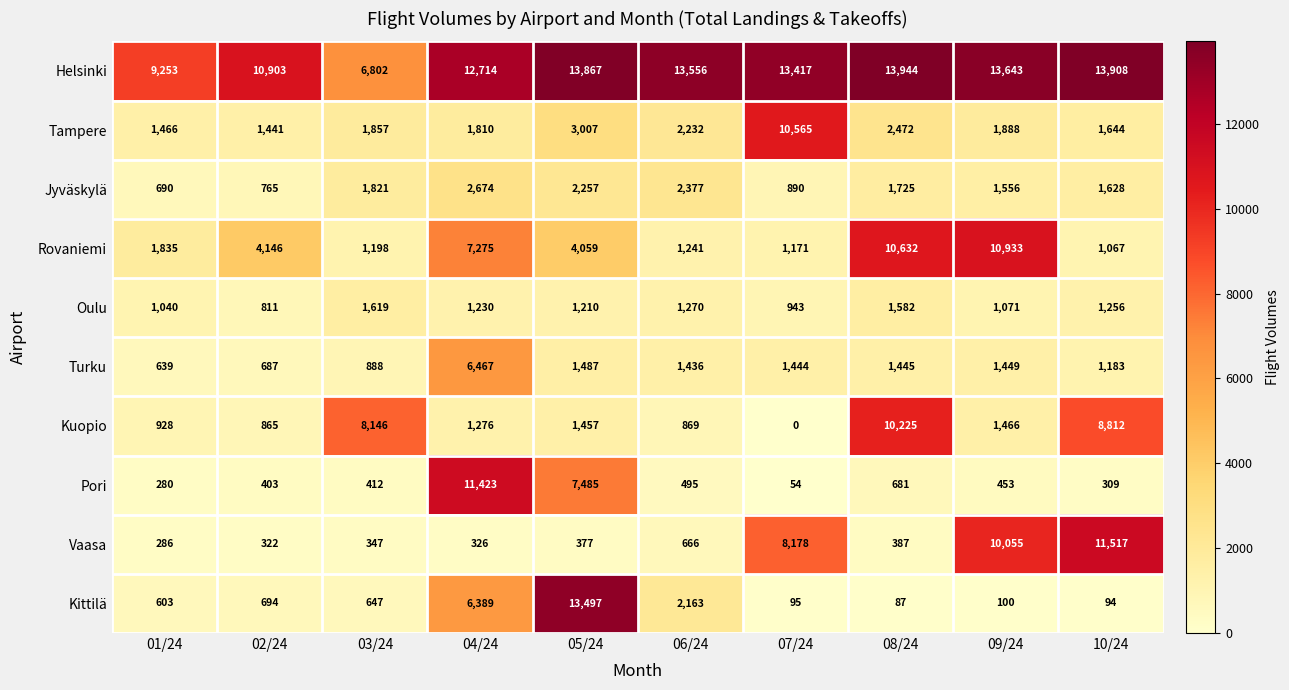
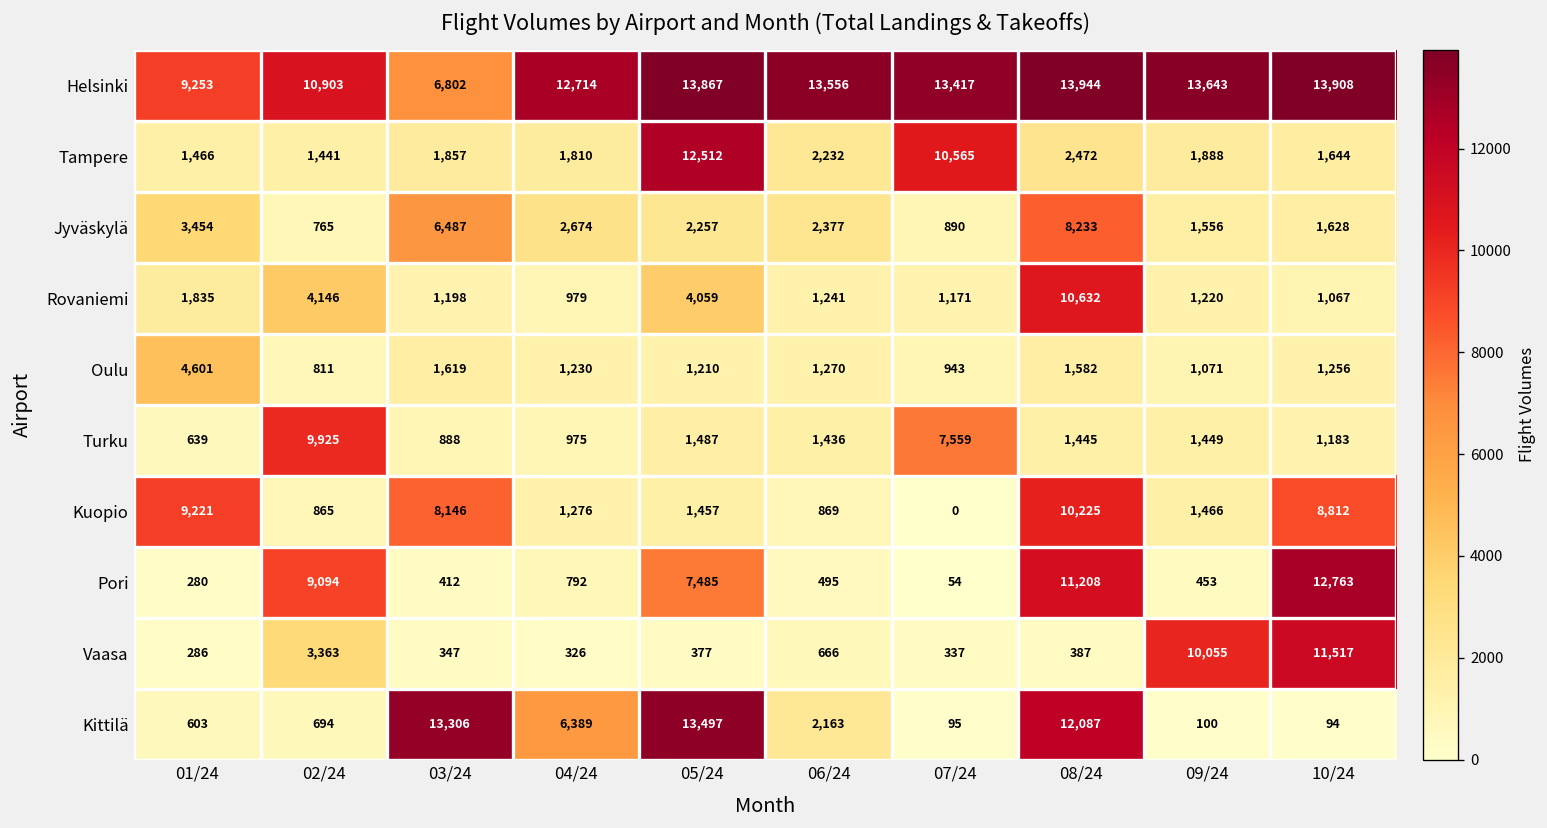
Tampere, 05/24: 3,007 -> 12,512
Jyväskylä, 01/24: 690 -> 3,454
Jyväskylä, 03/24: 1,821 -> 6,487
Jyväskylä, 08/24: 1,725 -> 8,233
Rovaniemi, 04/24: 7,275 -> 979
Rovaniemi, 09/24: 10,933 -> 1,220
Oulu, 01/24: 1,040 -> 4,601
Turku, 02/24: 687 -> 9,925
Turku, 04/24: 6,467 -> 975
Turku, 07/24: 1,444 -> 7,559
Kuopio, 01/24: 928 -> 9,221
Pori, 02/24: 403 -> 9,094
Pori, 04/24: 11,423 -> 792
Pori, 08/24: 681 -> 11,208
Pori, 10/24: 309 -> 12,763
Vaasa, 02/24: 322 -> 3,363
Vaasa, 07/24: 8,178 -> 337
Kittilä, 03/24: 647 -> 13,306
Kittilä, 08/24: 87 -> 12,087
